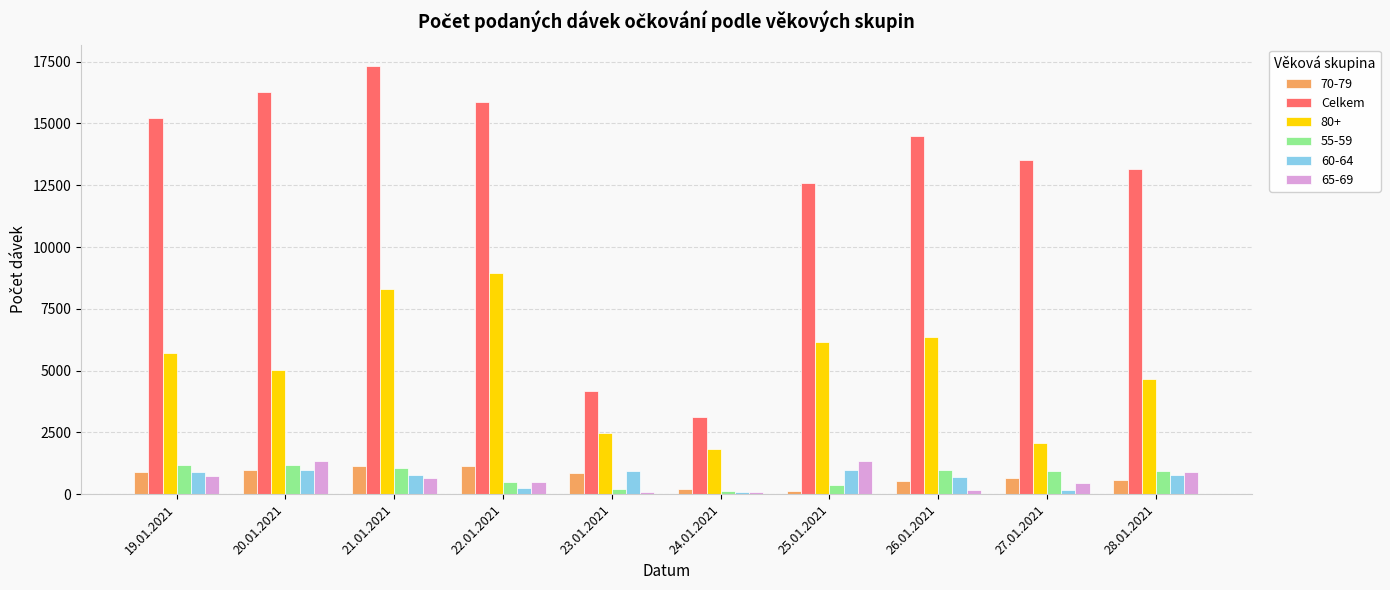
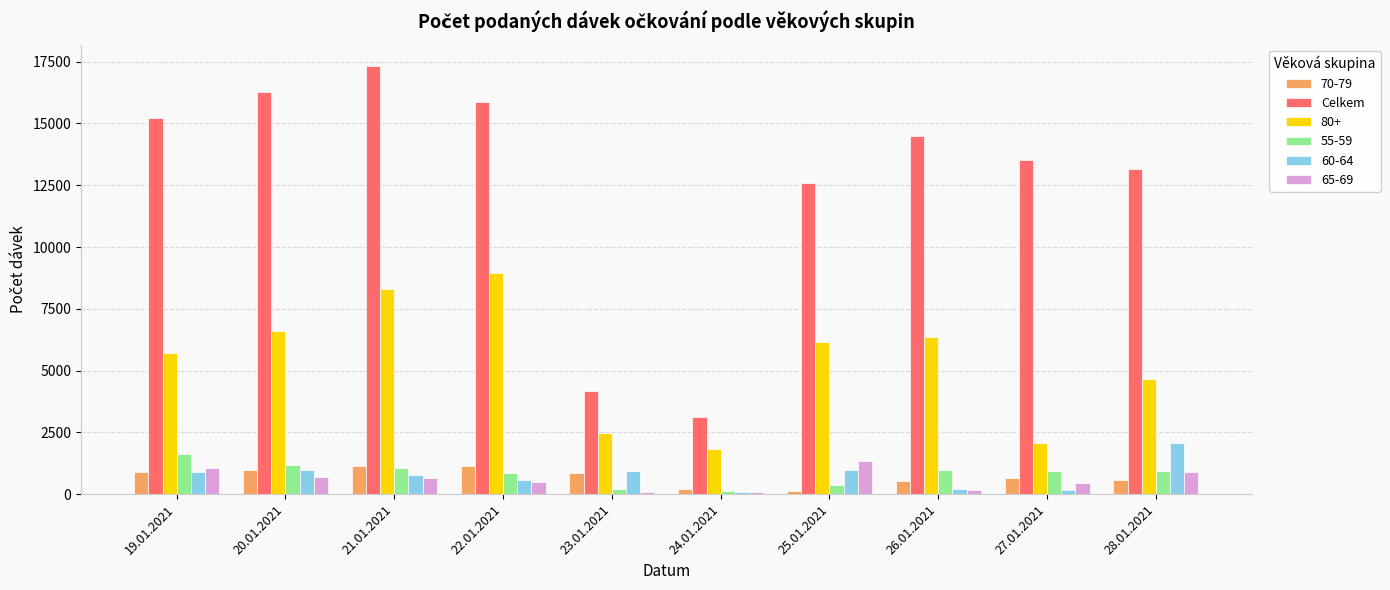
55-59, 19.01.2021: 1200 -> 1600
65-69, 19.01.2021: 700 -> 1100
80+, 20.01.2021: 5000 -> 6600
65-69, 20.01.2021: 1300 -> 700
55-59, 22.01.2021: 500 -> 900
60-64, 22.01.2021: 200 -> 600
60-64, 26.01.2021: 700 -> 200
60-64, 28.01.2021: 800 -> 2100
